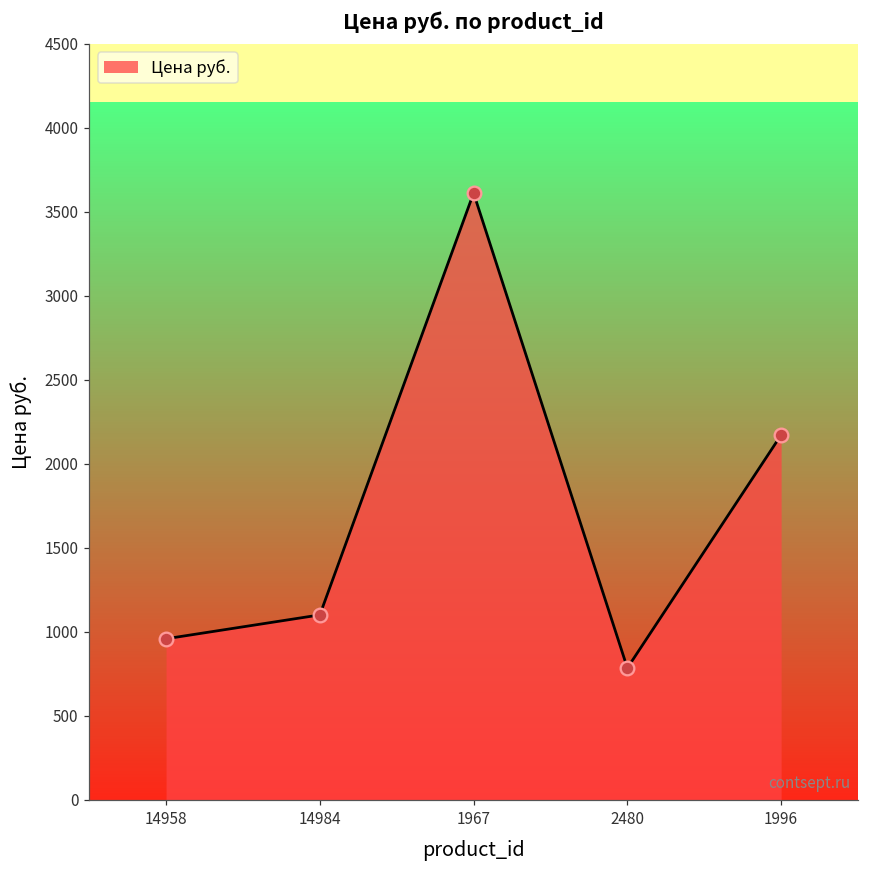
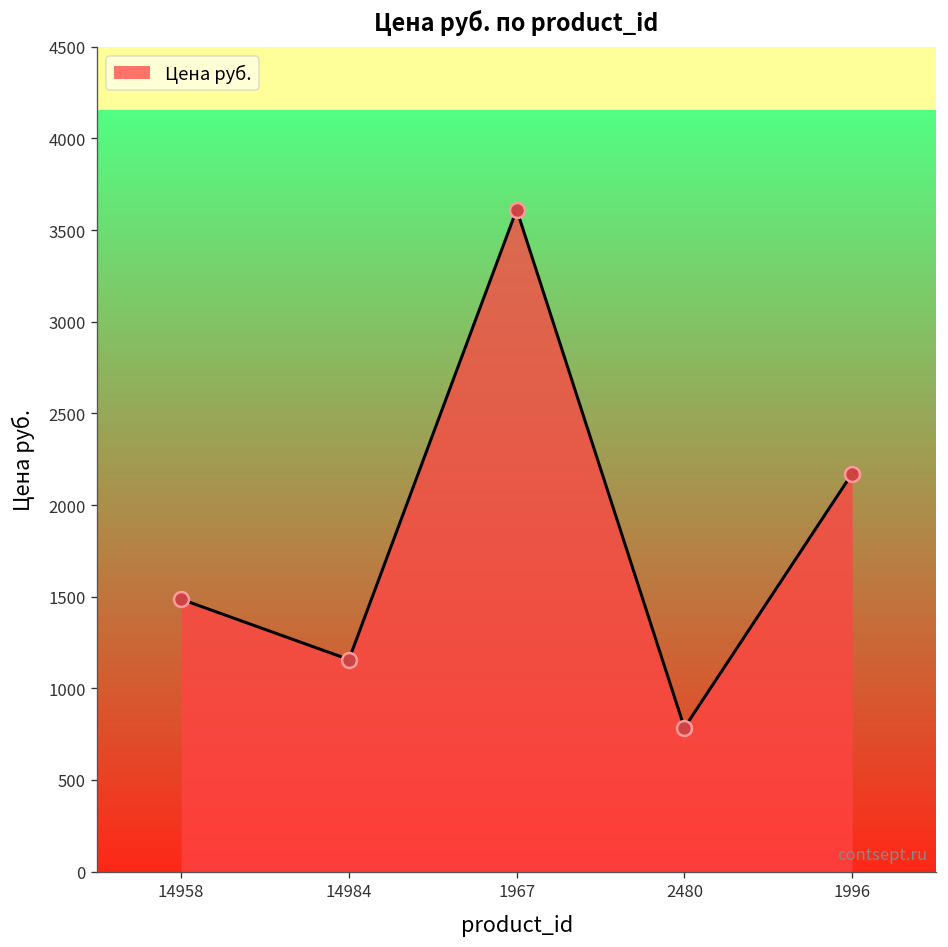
14958: 960 -> 1490
14984: 1100 -> 1160
